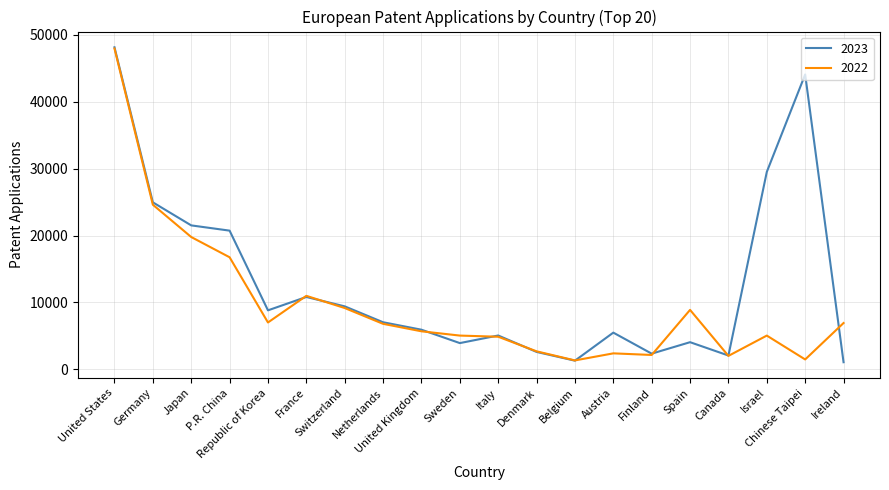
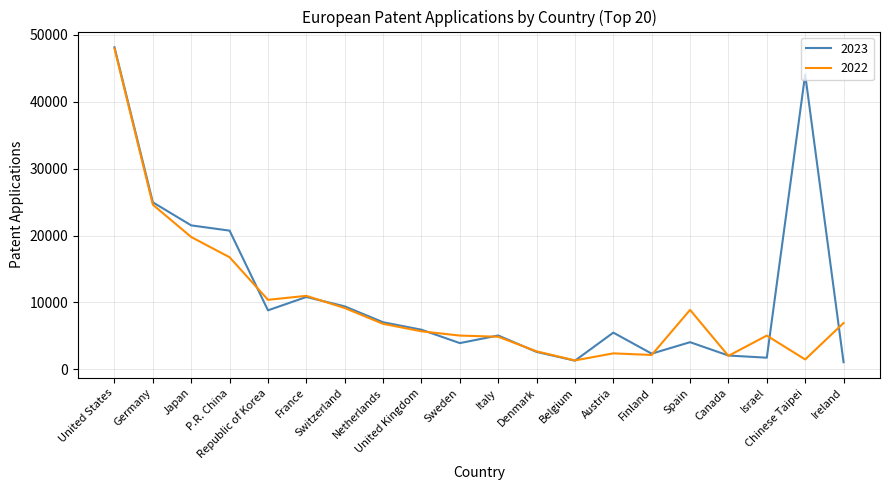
2022, Republic of Korea: 7000 -> 10000
2023, Israel: 30000 -> 2000
